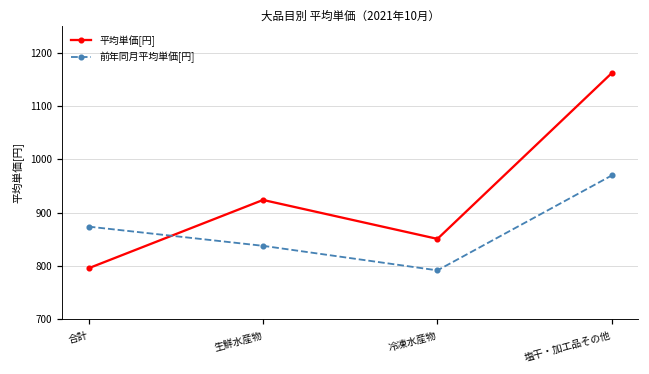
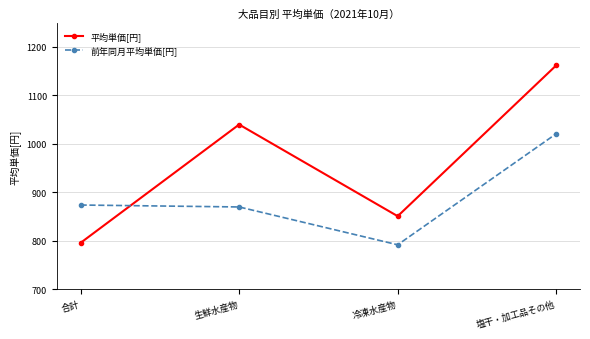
平均単価[円], 生鮮水産物: 920 -> 1040
前年同月平均単価[円], 生鮮水産物: 840 -> 870
前年同月平均単価[円], 塩干・加工品その他: 970 -> 1020
